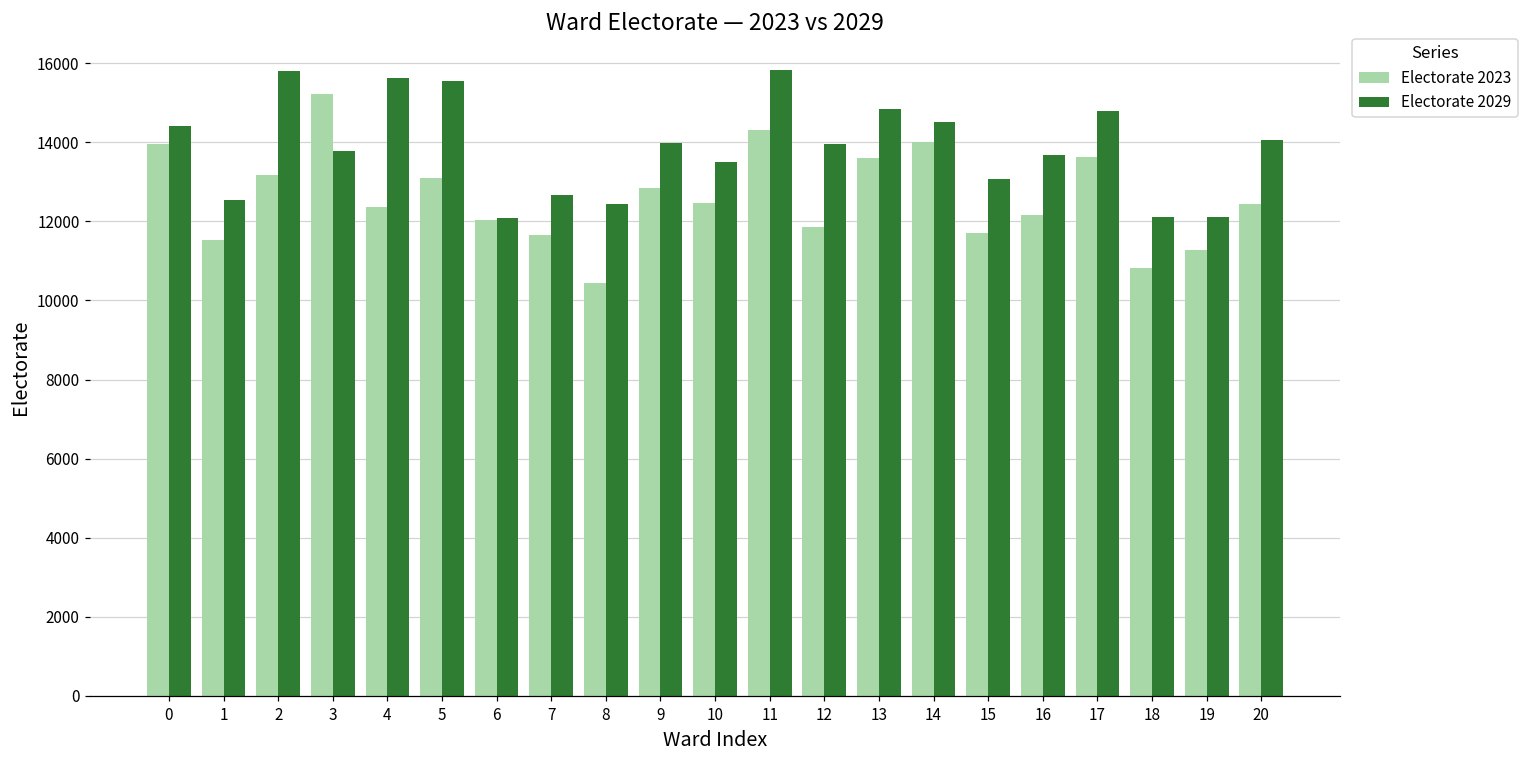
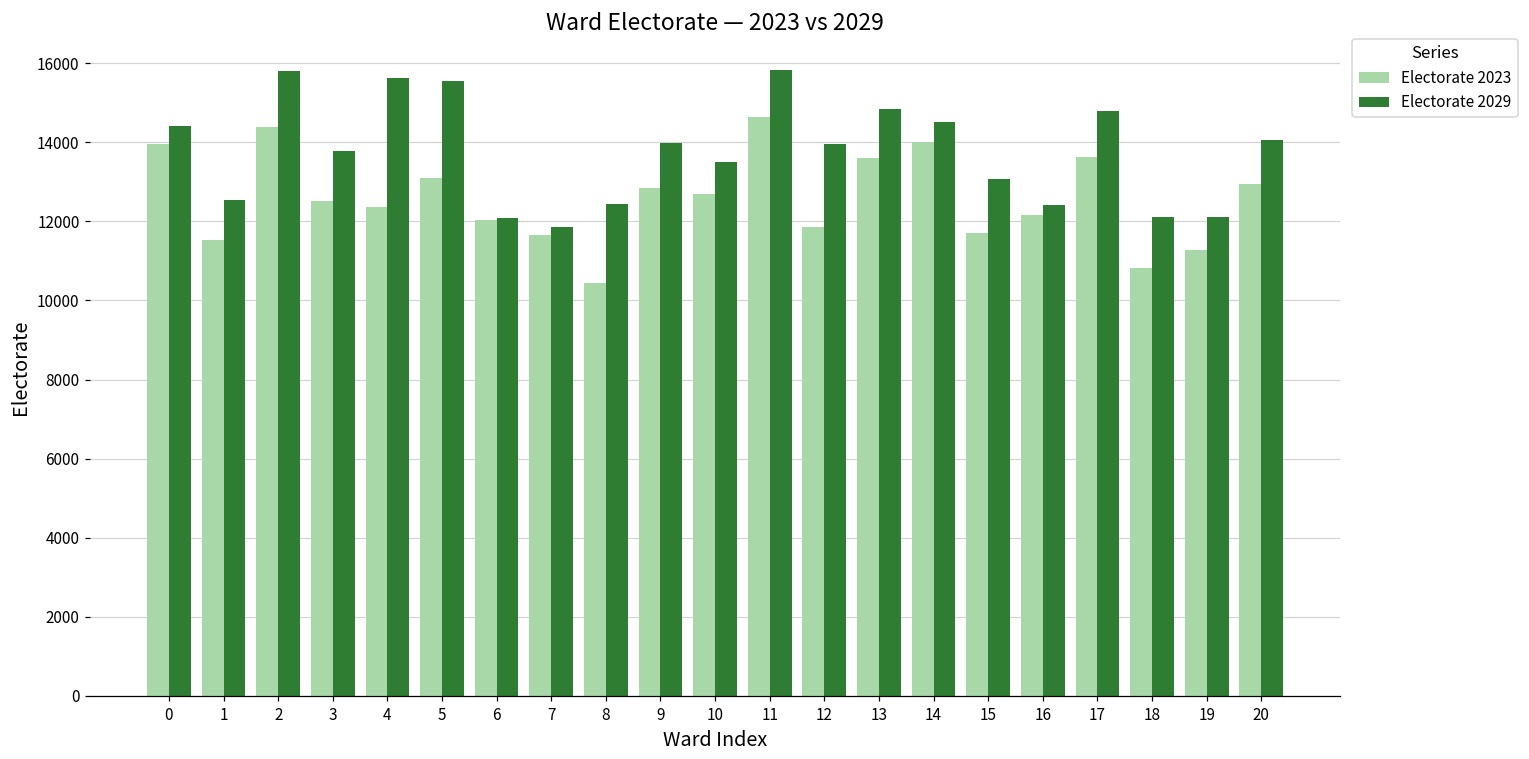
Electorate 2023, 2: 13200 -> 14400
Electorate 2023, 3: 15200 -> 12500
Electorate 2029, 7: 12700 -> 11900
Electorate 2023, 10: 12500 -> 12700
Electorate 2023, 11: 14300 -> 14600
Electorate 2029, 16: 13700 -> 12400
Electorate 2023, 20: 12400 -> 12900
